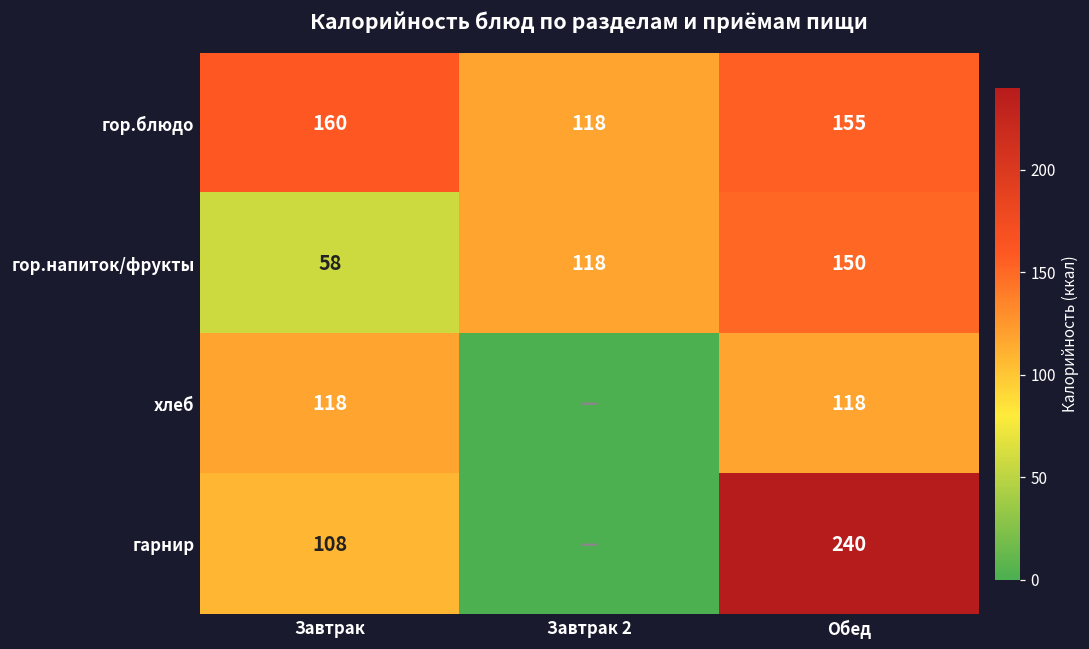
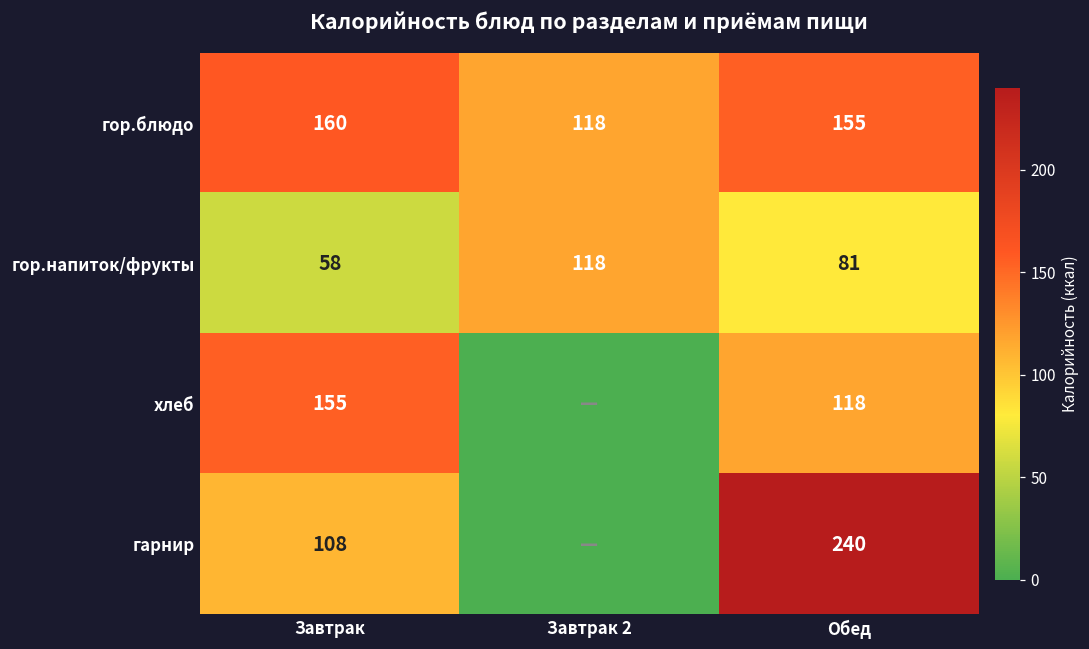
гор.напиток/фрукты, Обед: 150 -> 81
хлеб, Завтрак: 118 -> 155
